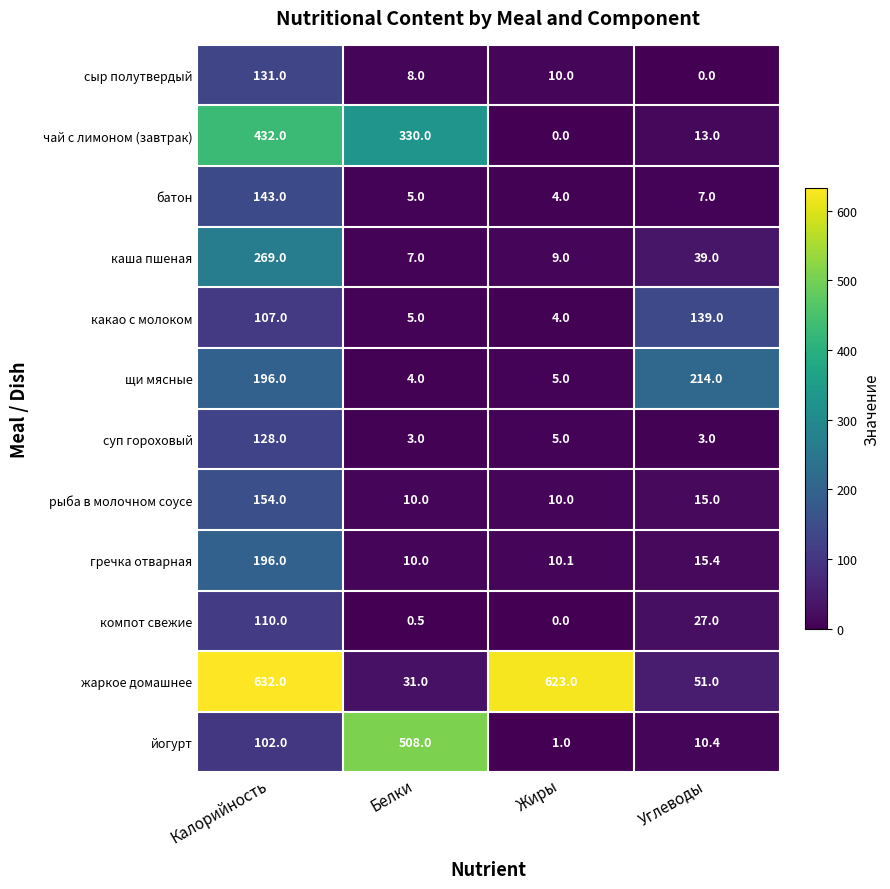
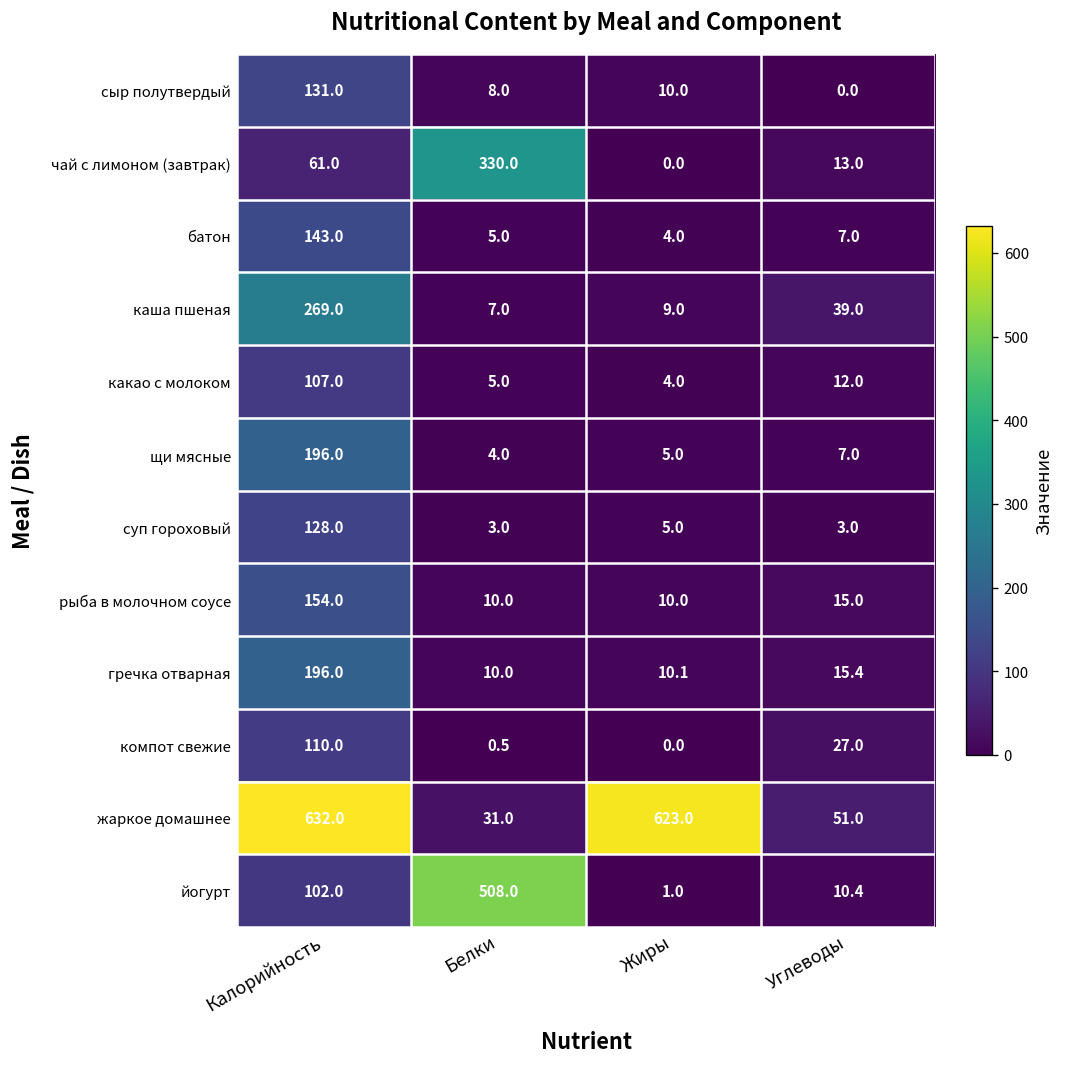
чай с лимоном (завтрак), Калорийность: 432.0 -> 61.0
какао с молоком, Углеводы: 139.0 -> 12.0
щи мясные, Углеводы: 214.0 -> 7.0
